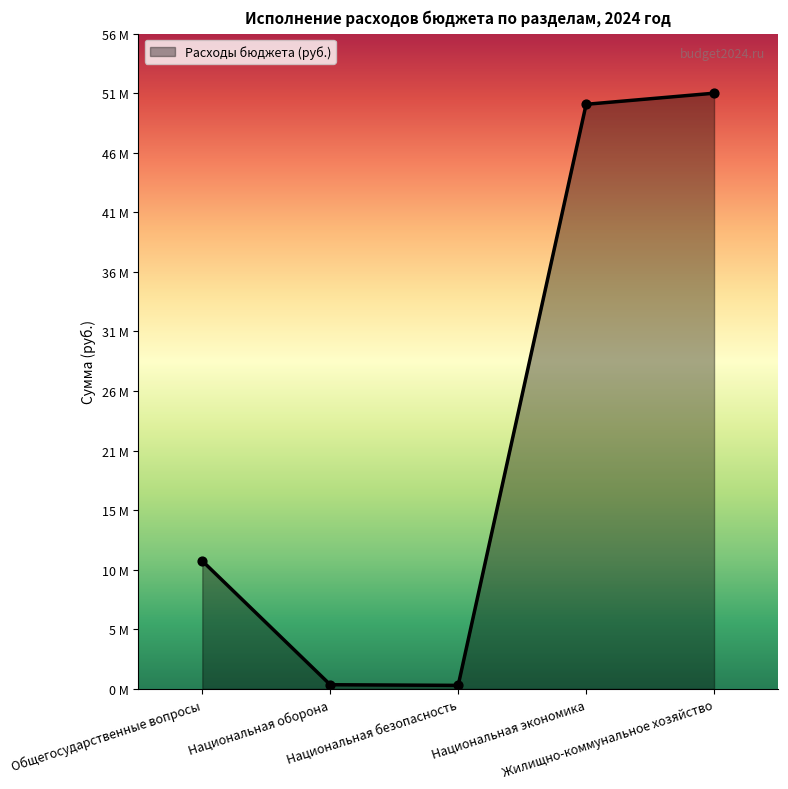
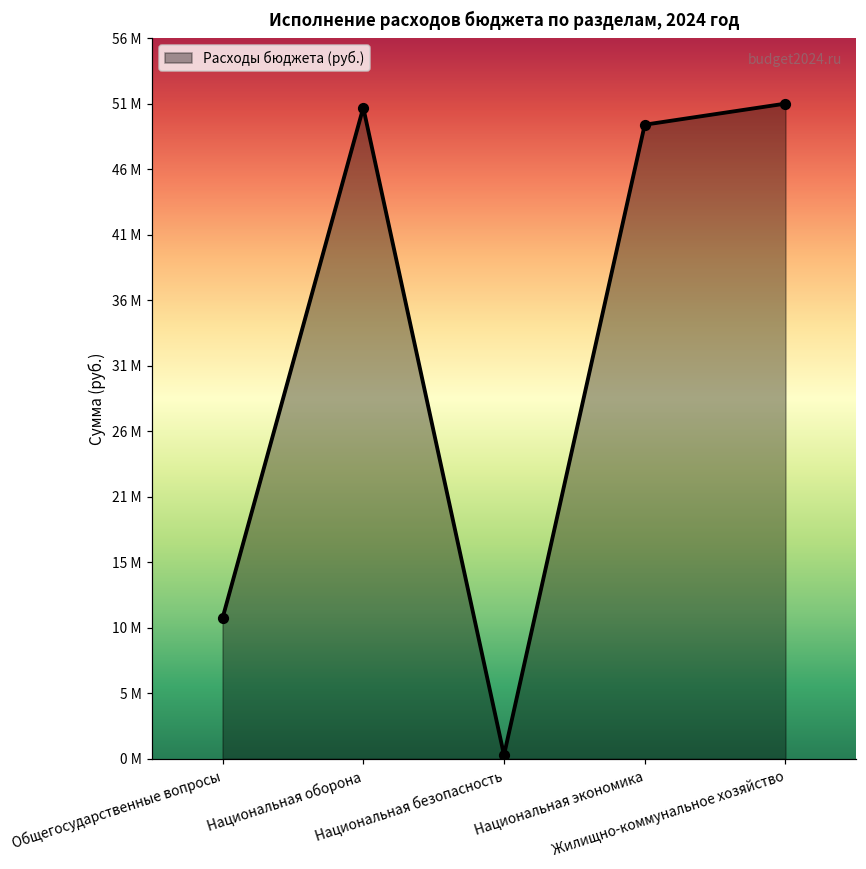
Национальная оборона: 0.4 М -> 51.0 М
Национальная экономика: 50.4 М -> 49.7 М
